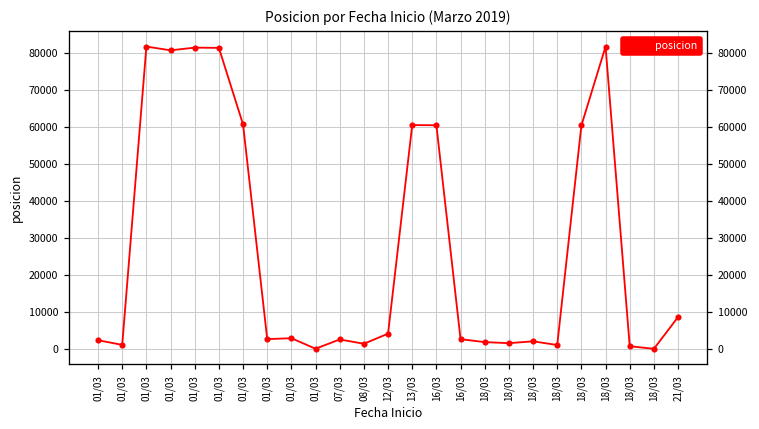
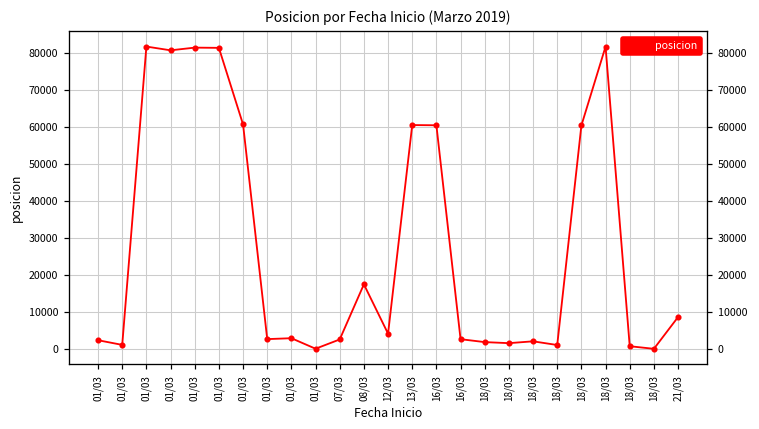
08/03: 1000 -> 18000
